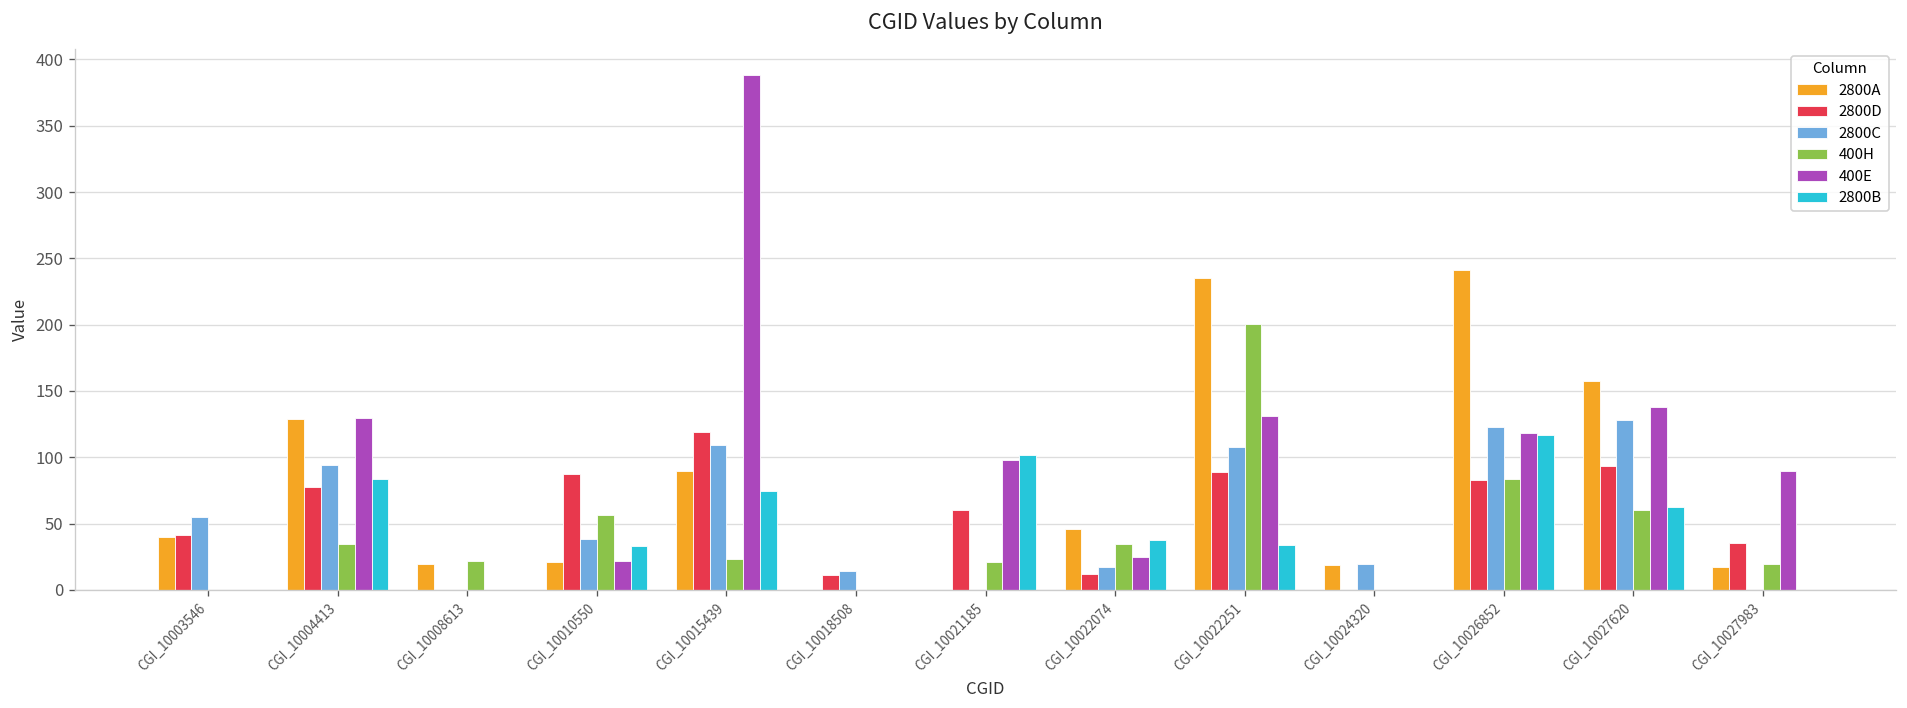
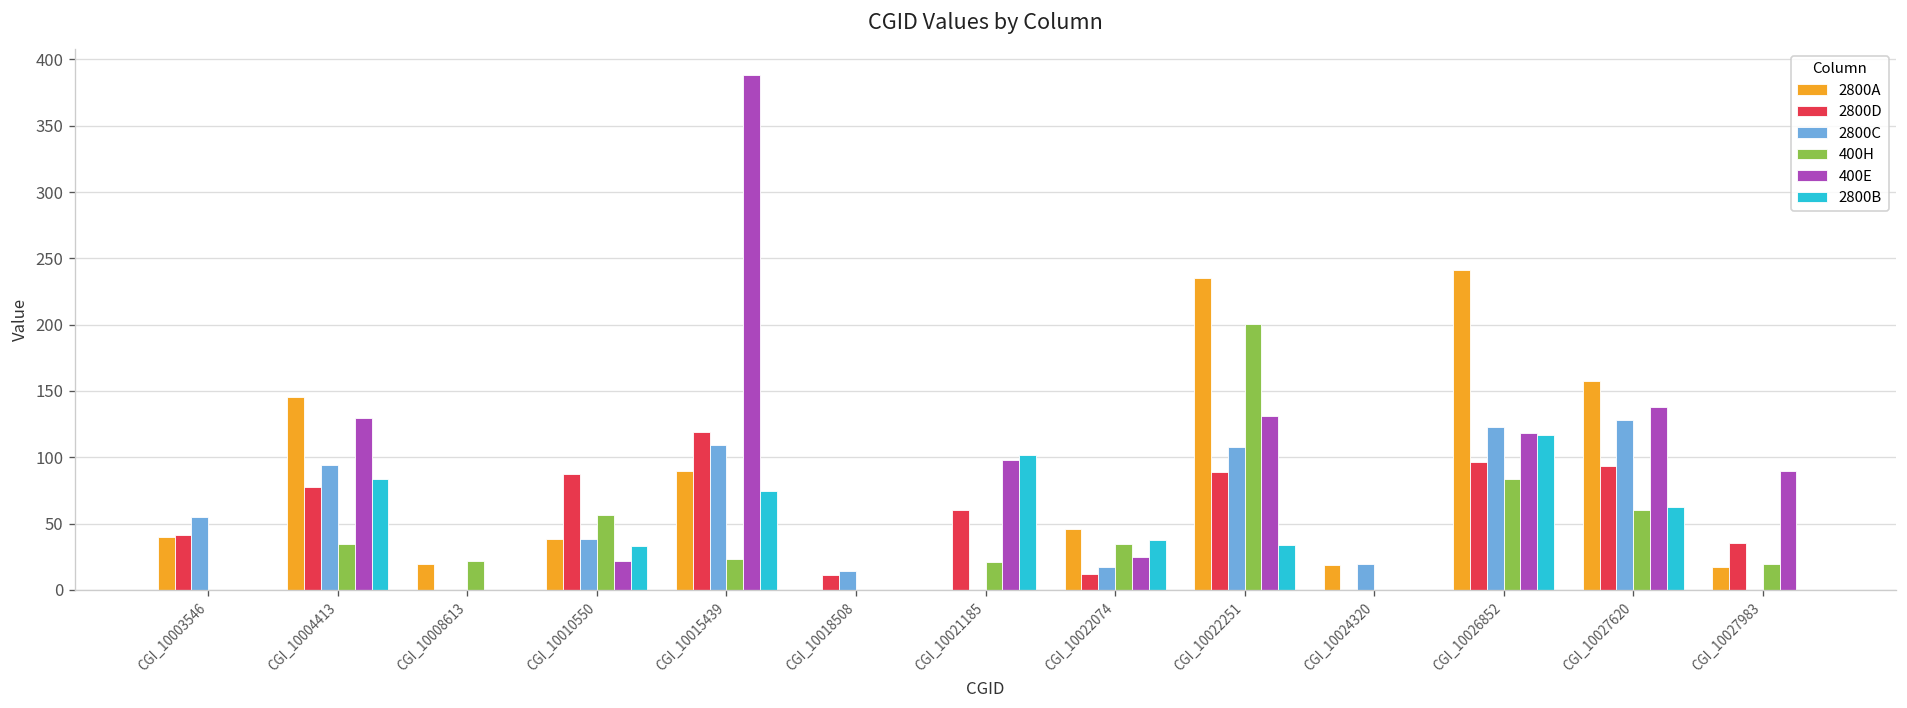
2800A, CGI_10004413: 129 -> 145
2800A, CGI_10010550: 21 -> 38
2800D, CGI_10026852: 83 -> 97
